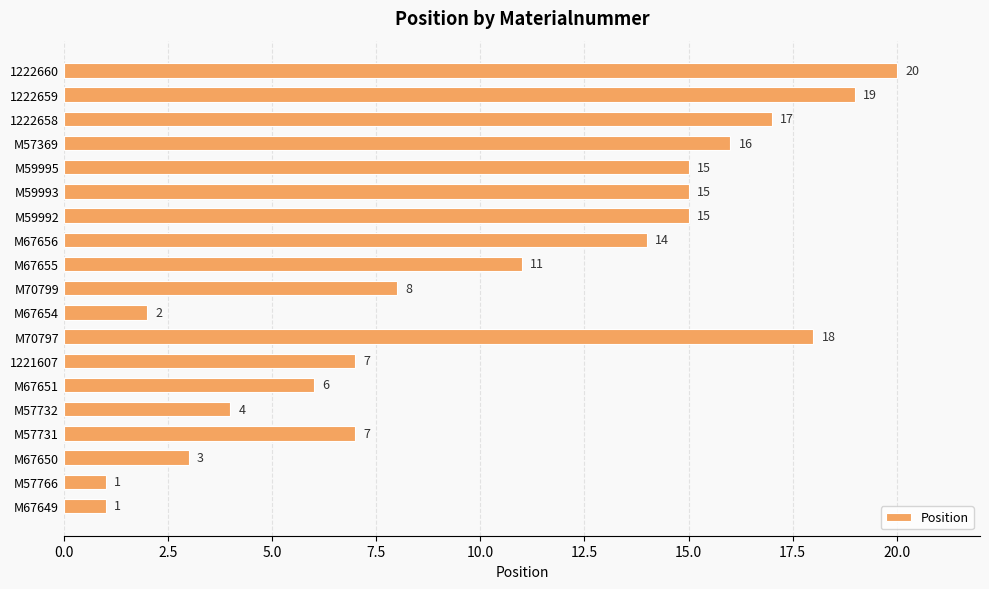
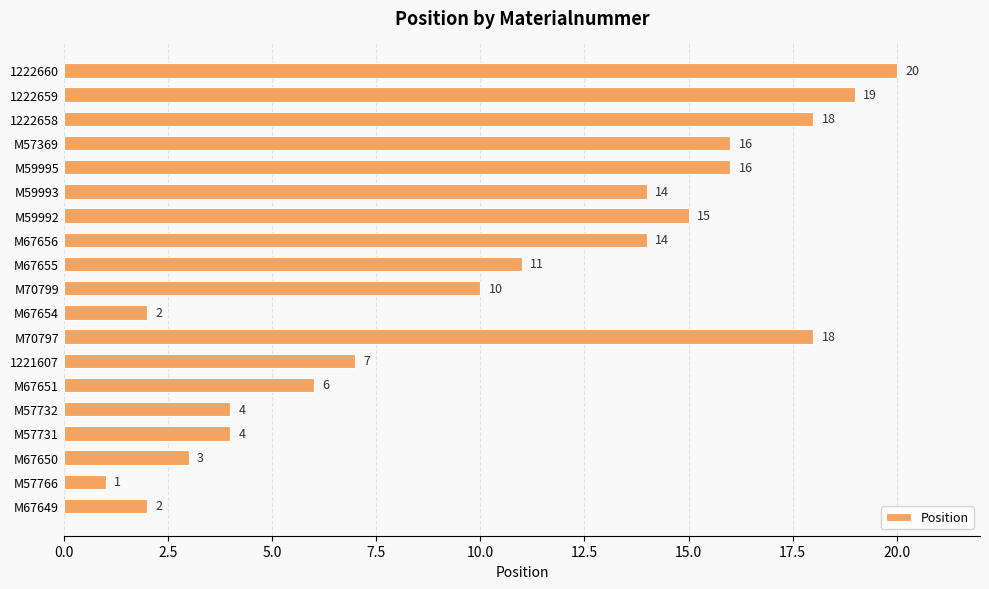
1222658: 17 -> 18
M59995: 15 -> 16
M59993: 15 -> 14
M70799: 8 -> 10
M57731: 7 -> 4
M67649: 1 -> 2
